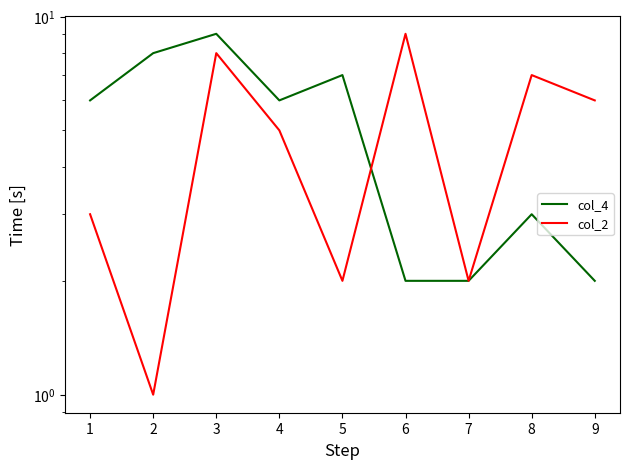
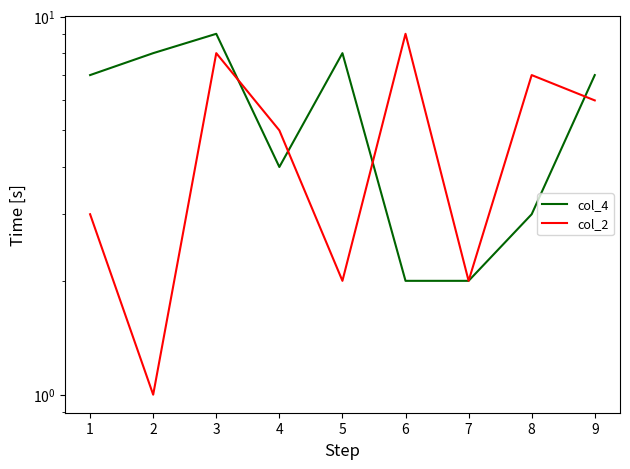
col_4, 1: 6 -> 7
col_4, 4: 6 -> 4
col_4, 5: 7 -> 8
col_4, 9: 2 -> 7
